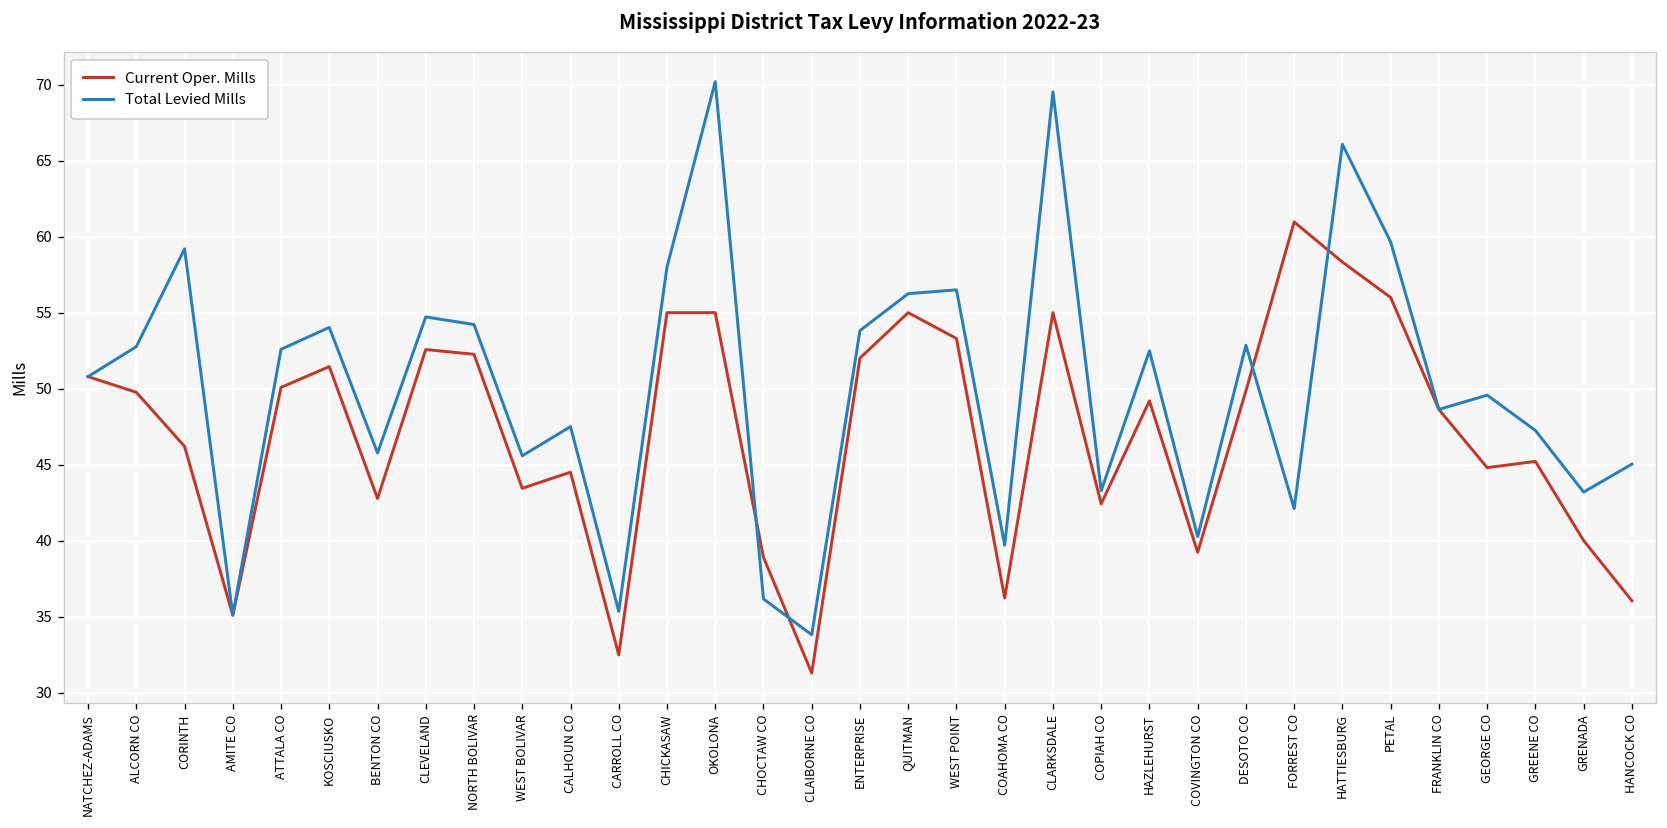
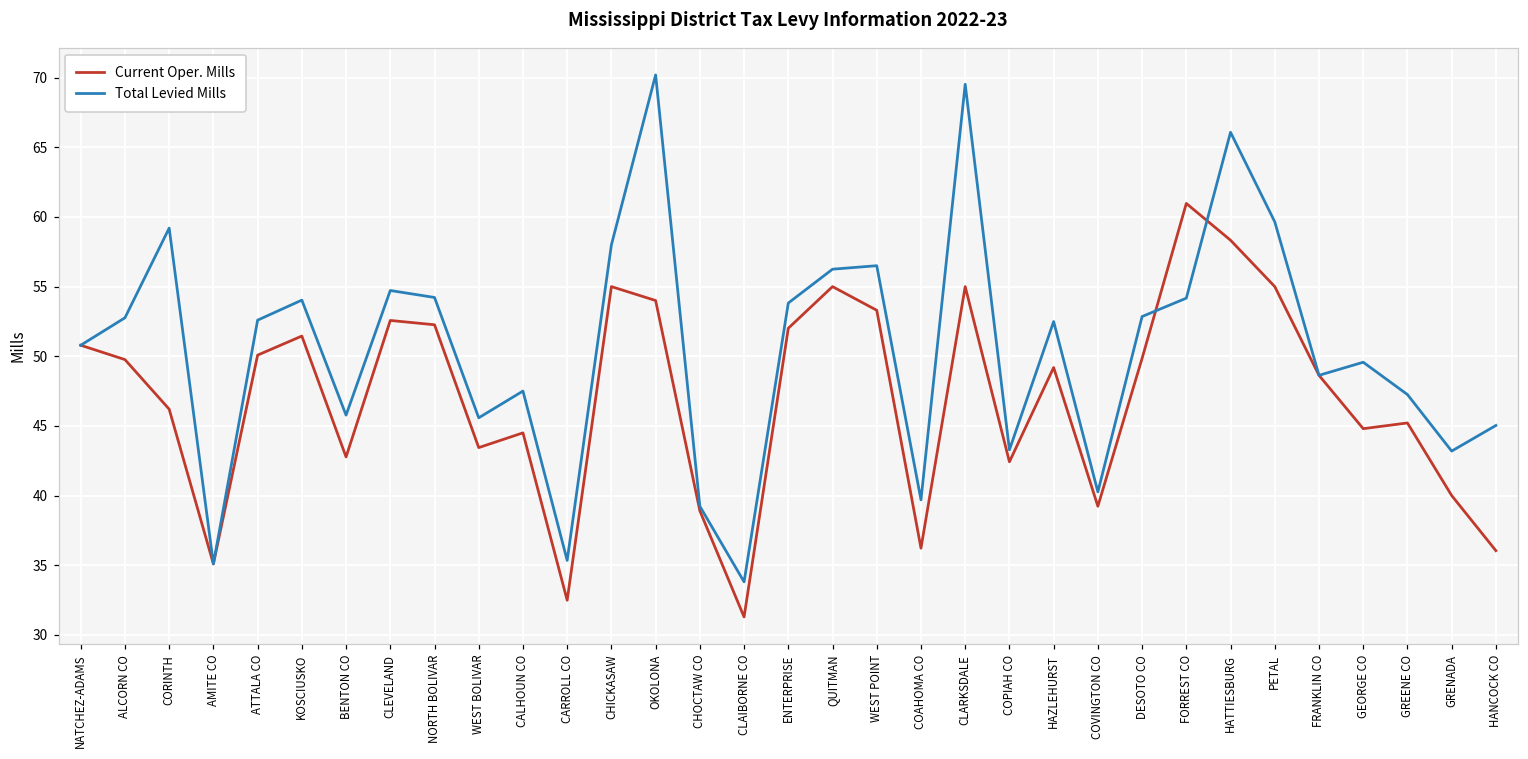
Current Oper. Mills, OKOLONA: 55 -> 54
Total Levied Mills, CHOCTAW CO: 36.2 -> 39.2
Total Levied Mills, FORREST CO: 42.1 -> 54.2
Current Oper. Mills, PETAL: 56 -> 55
